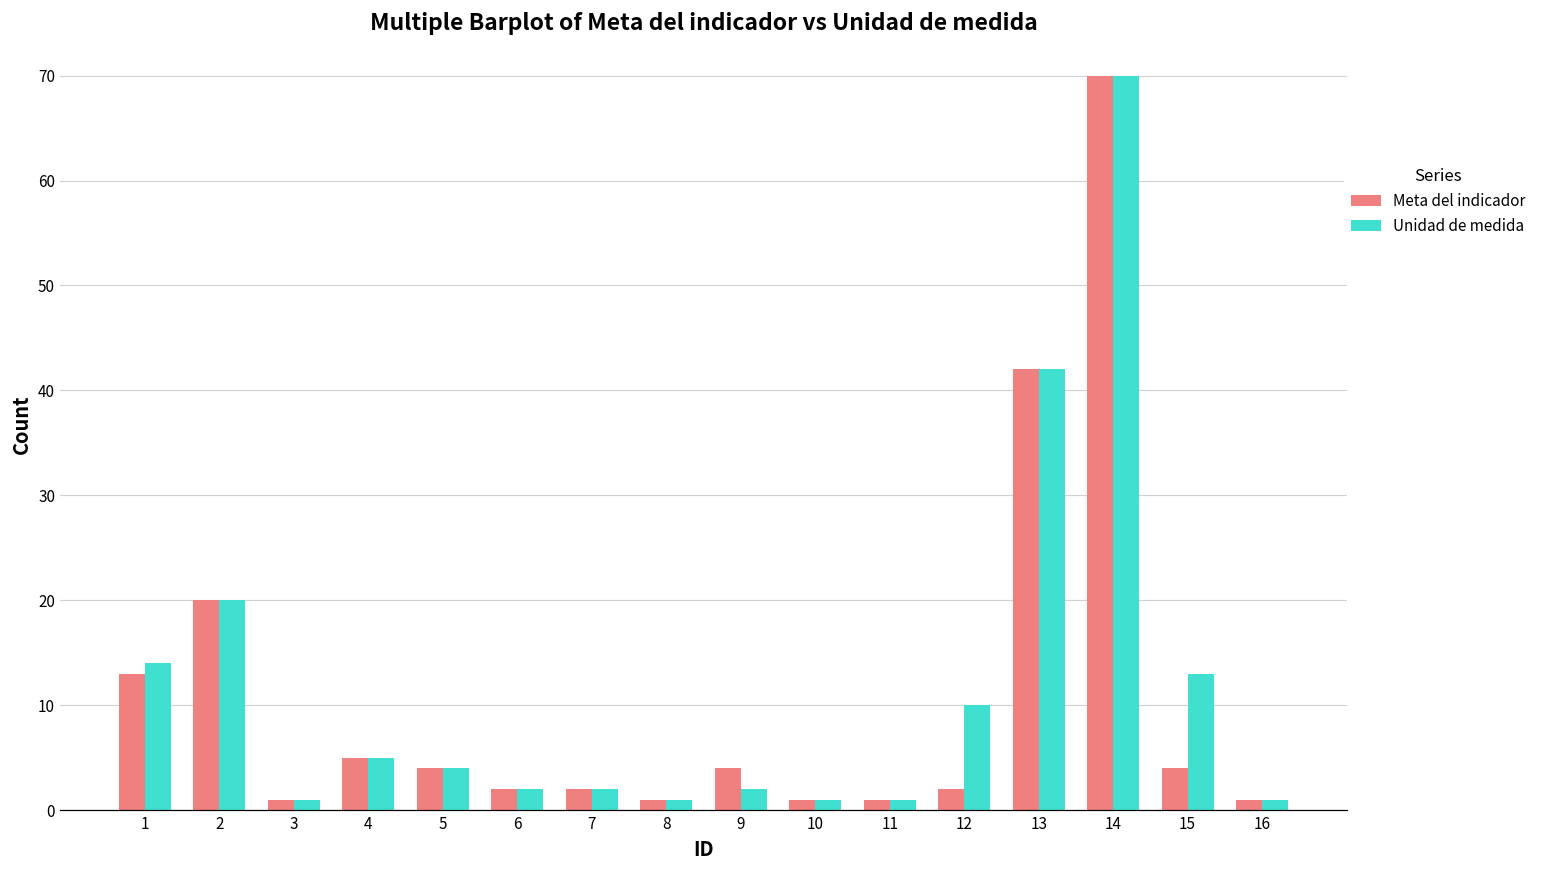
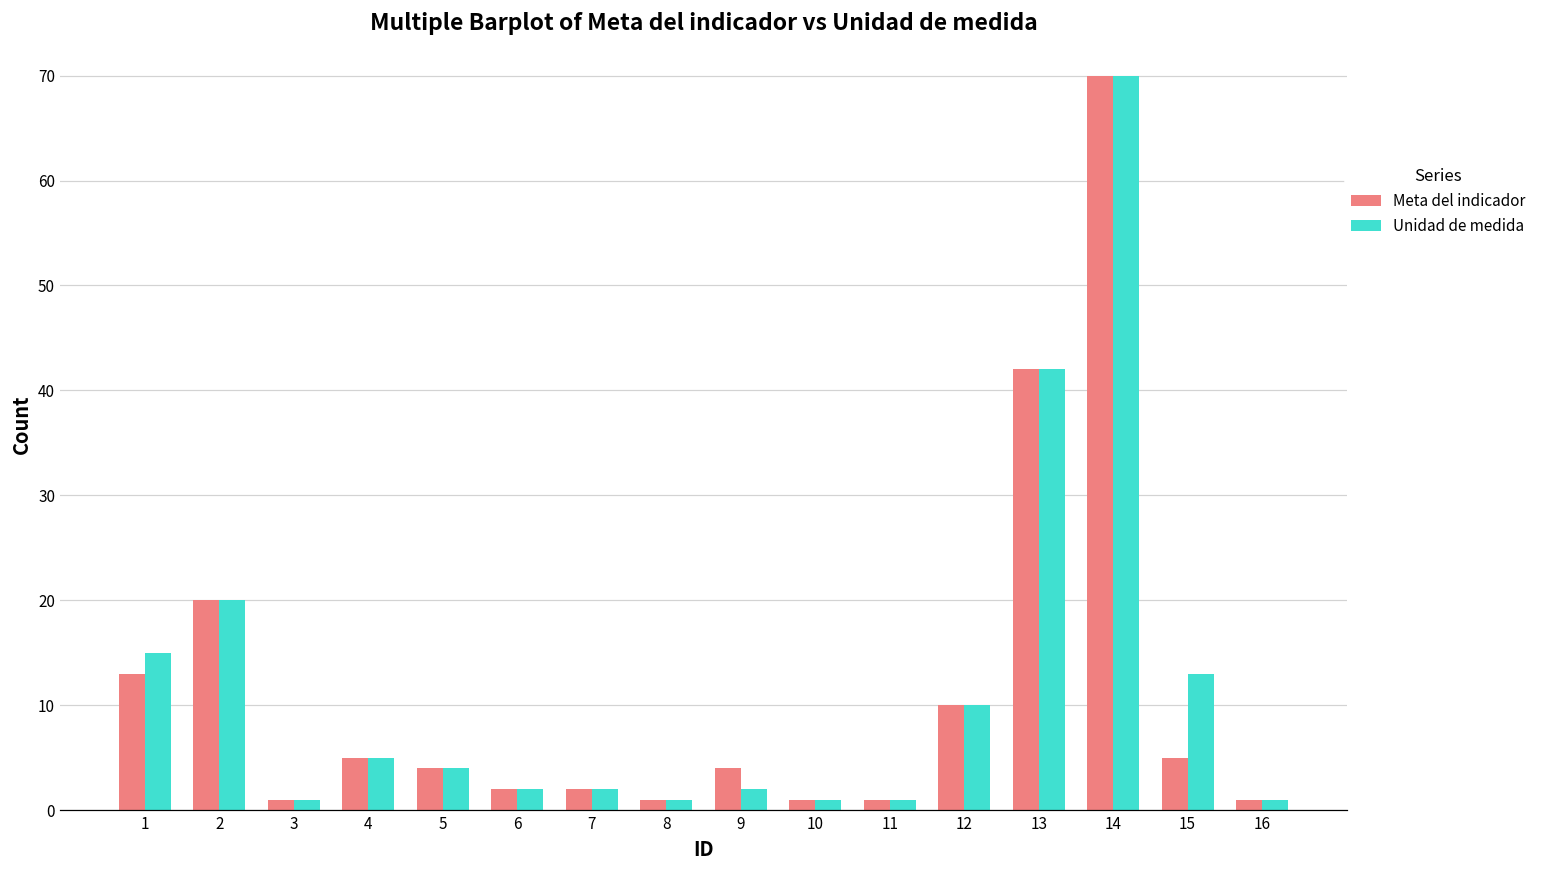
Unidad de medida, 1: 14 -> 15
Meta del indicador, 12: 2 -> 10
Meta del indicador, 15: 4 -> 5
